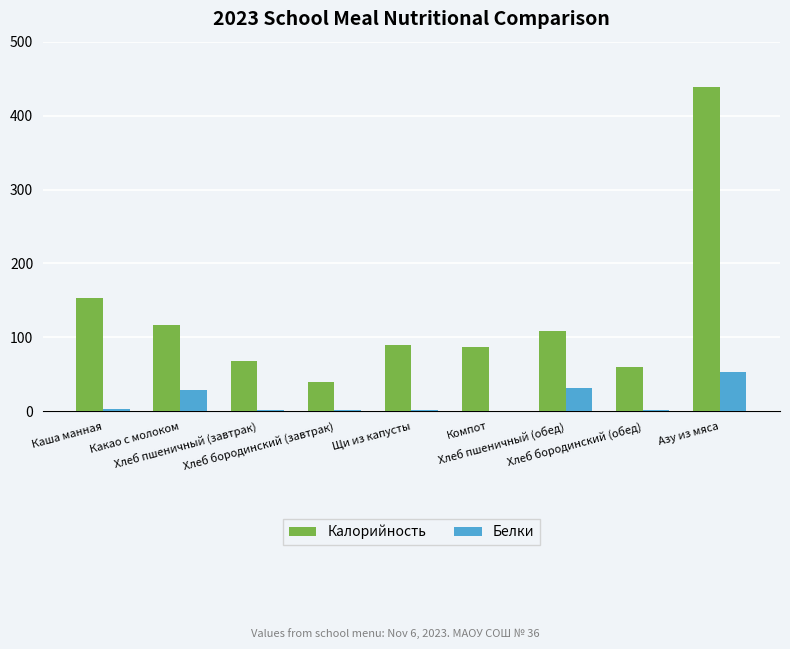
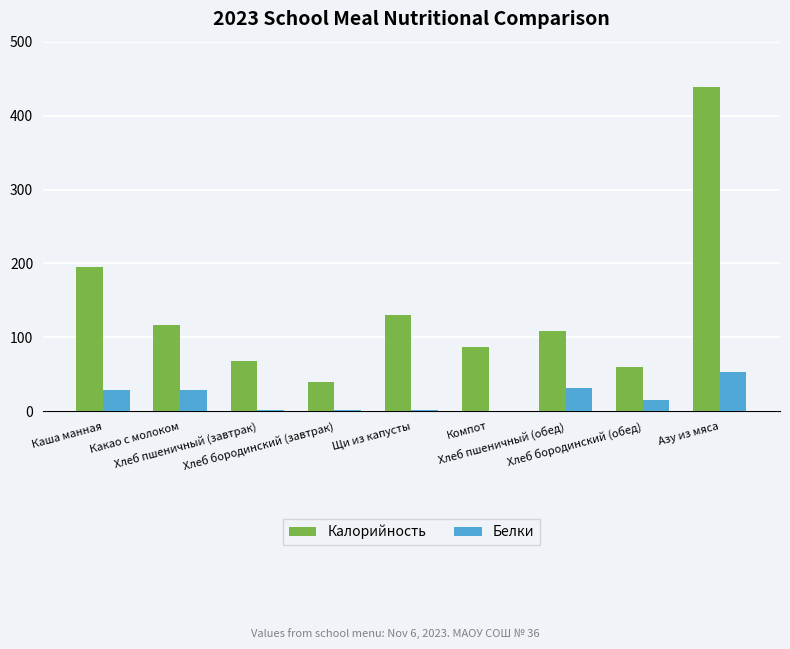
Калорийность, Каша манная: 150 -> 200
Белки, Каша манная: 0 -> 30
Калорийность, Щи из капусты: 90 -> 130
Белки, Хлеб бородинский (обед): 0 -> 10
